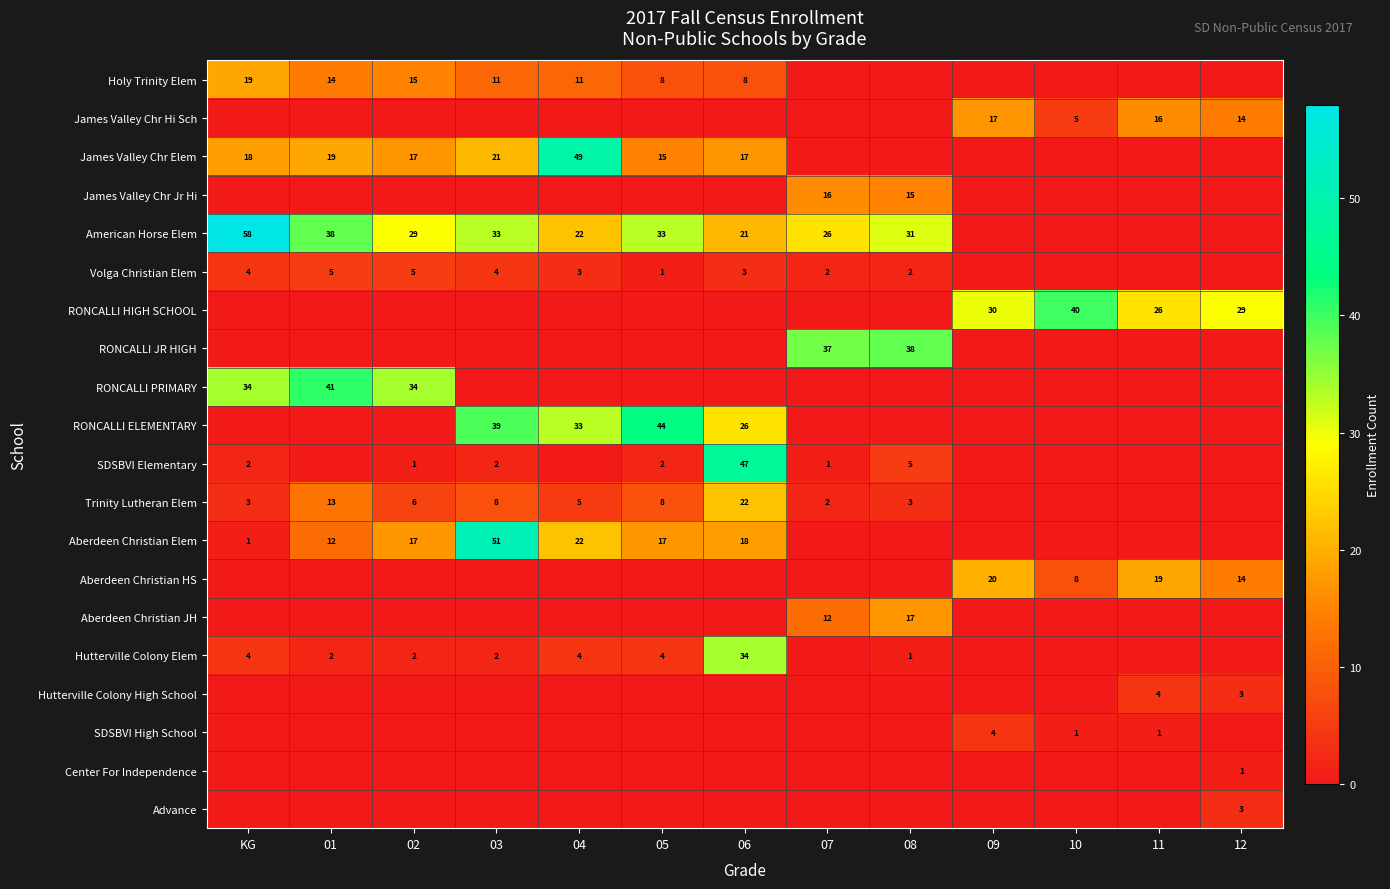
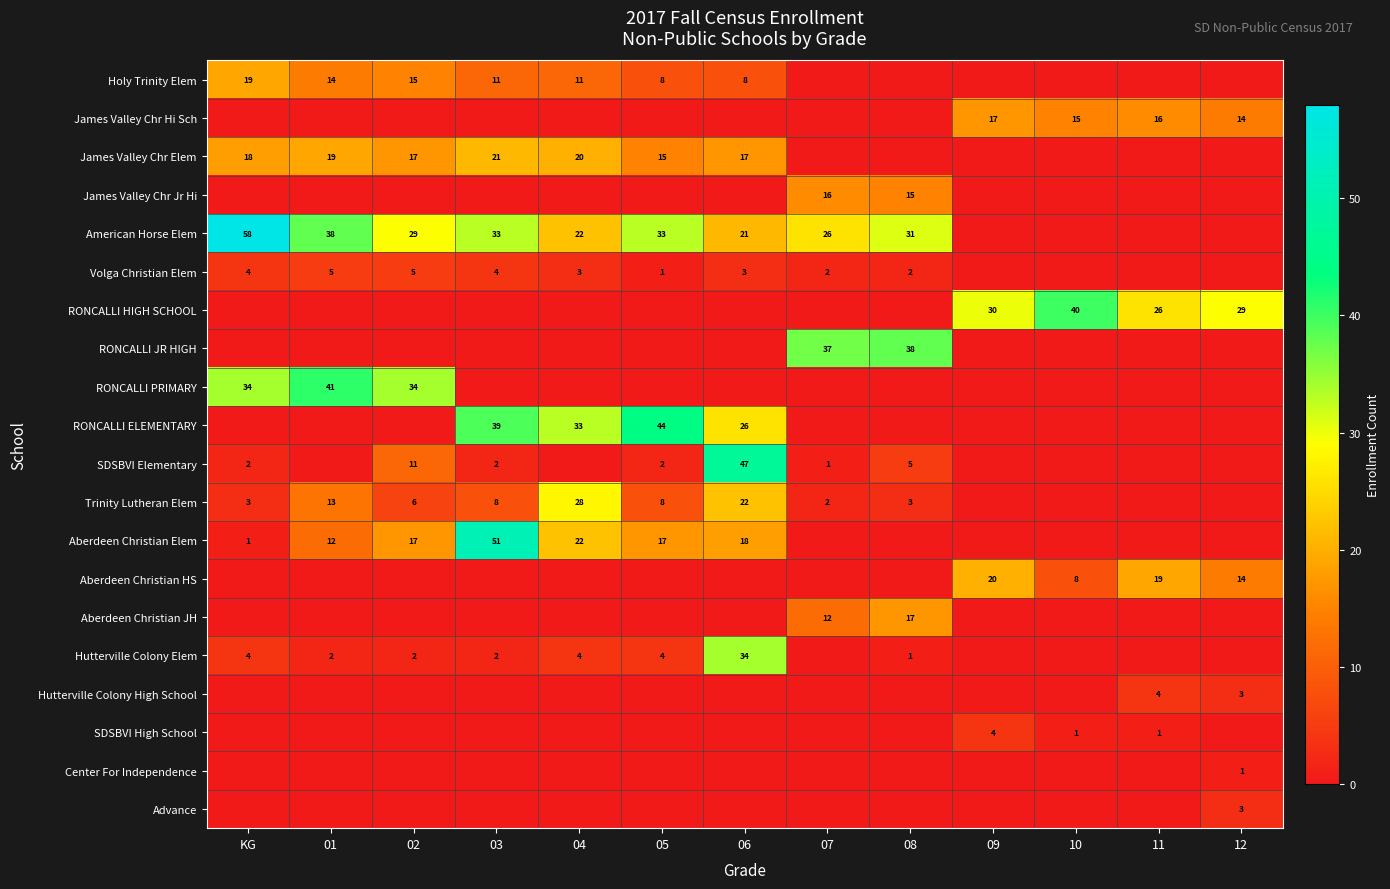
James Valley Chr Hi Sch, 10: 5 -> 15
James Valley Chr Elem, 04: 49 -> 20
SDSBVI Elementary, 02: 1 -> 11
Trinity Lutheran Elem, 04: 5 -> 28
